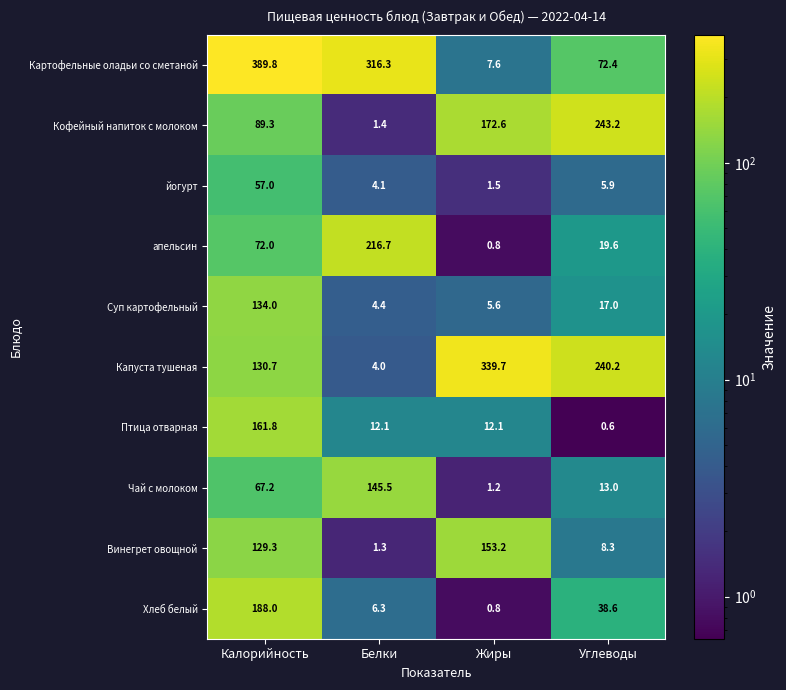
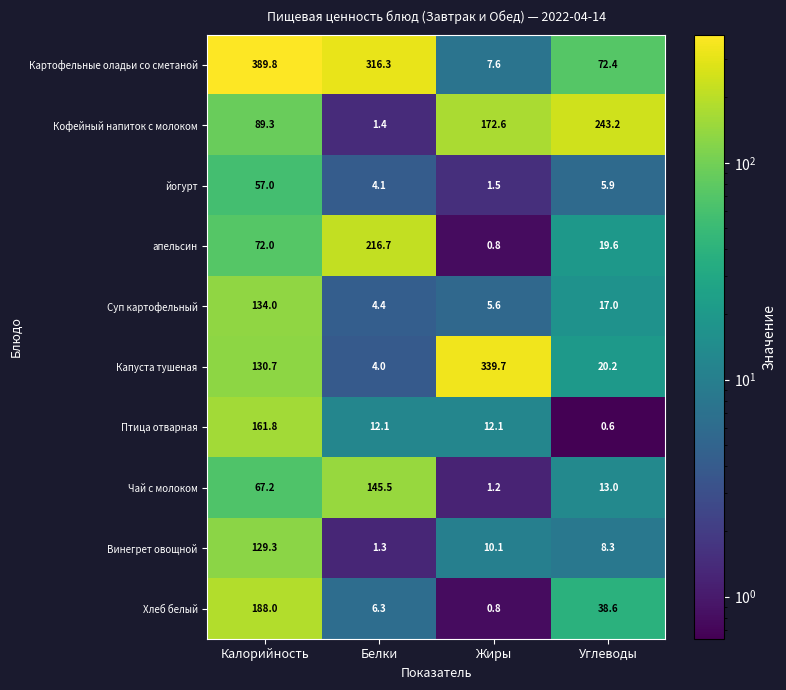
Капуста тушеная, Углеводы: 240.2 -> 20.2
Винегрет овощной, Жиры: 153.2 -> 10.1
